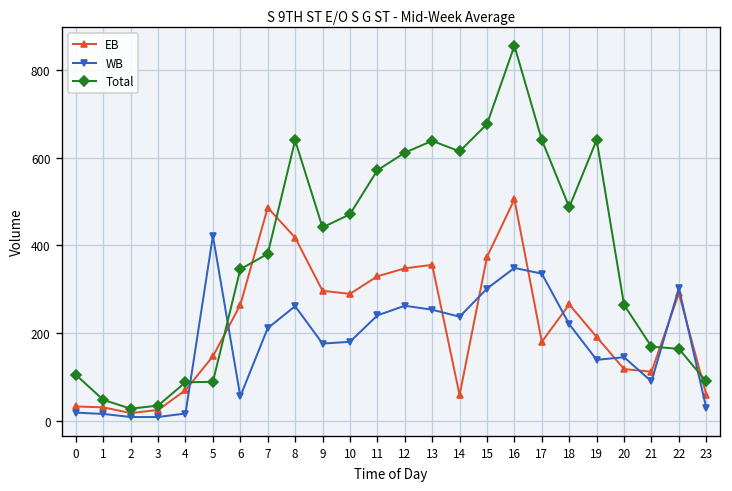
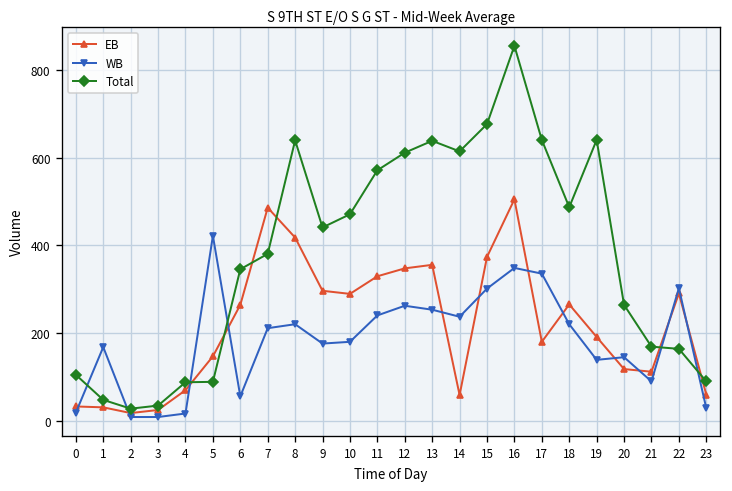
WB, 1: 20 -> 170
WB, 8: 260 -> 220
